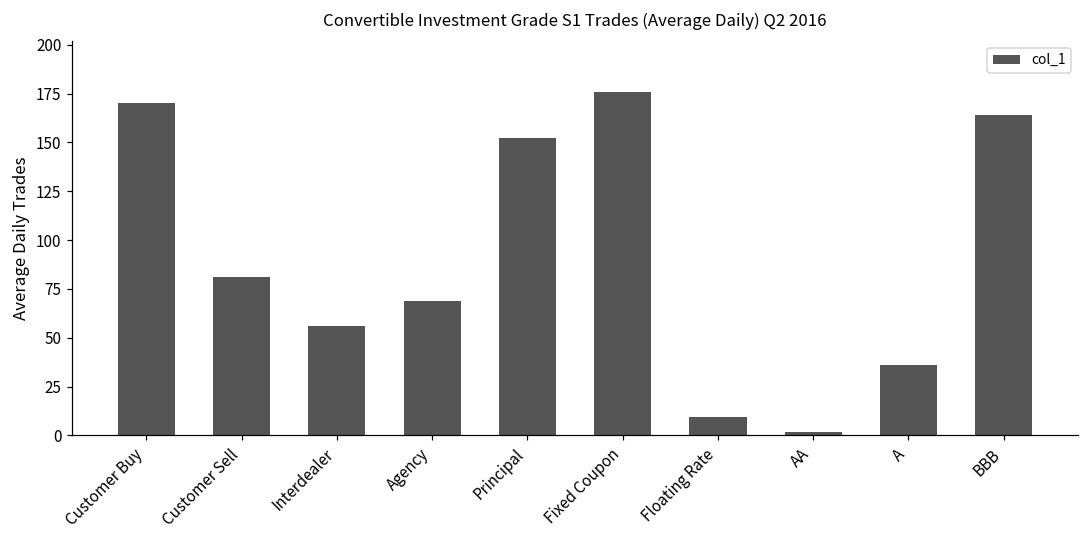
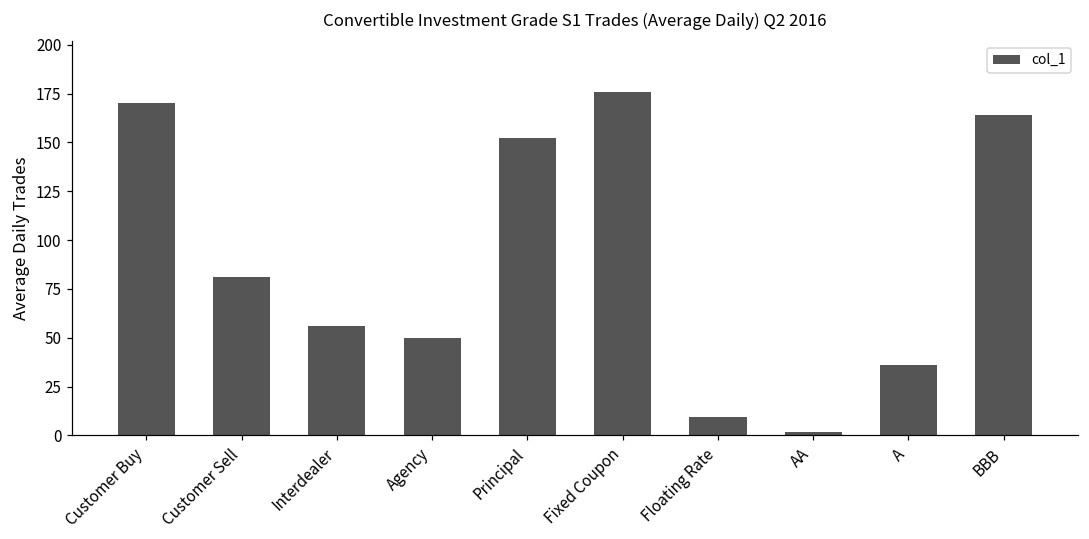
Agency: 69 -> 50
